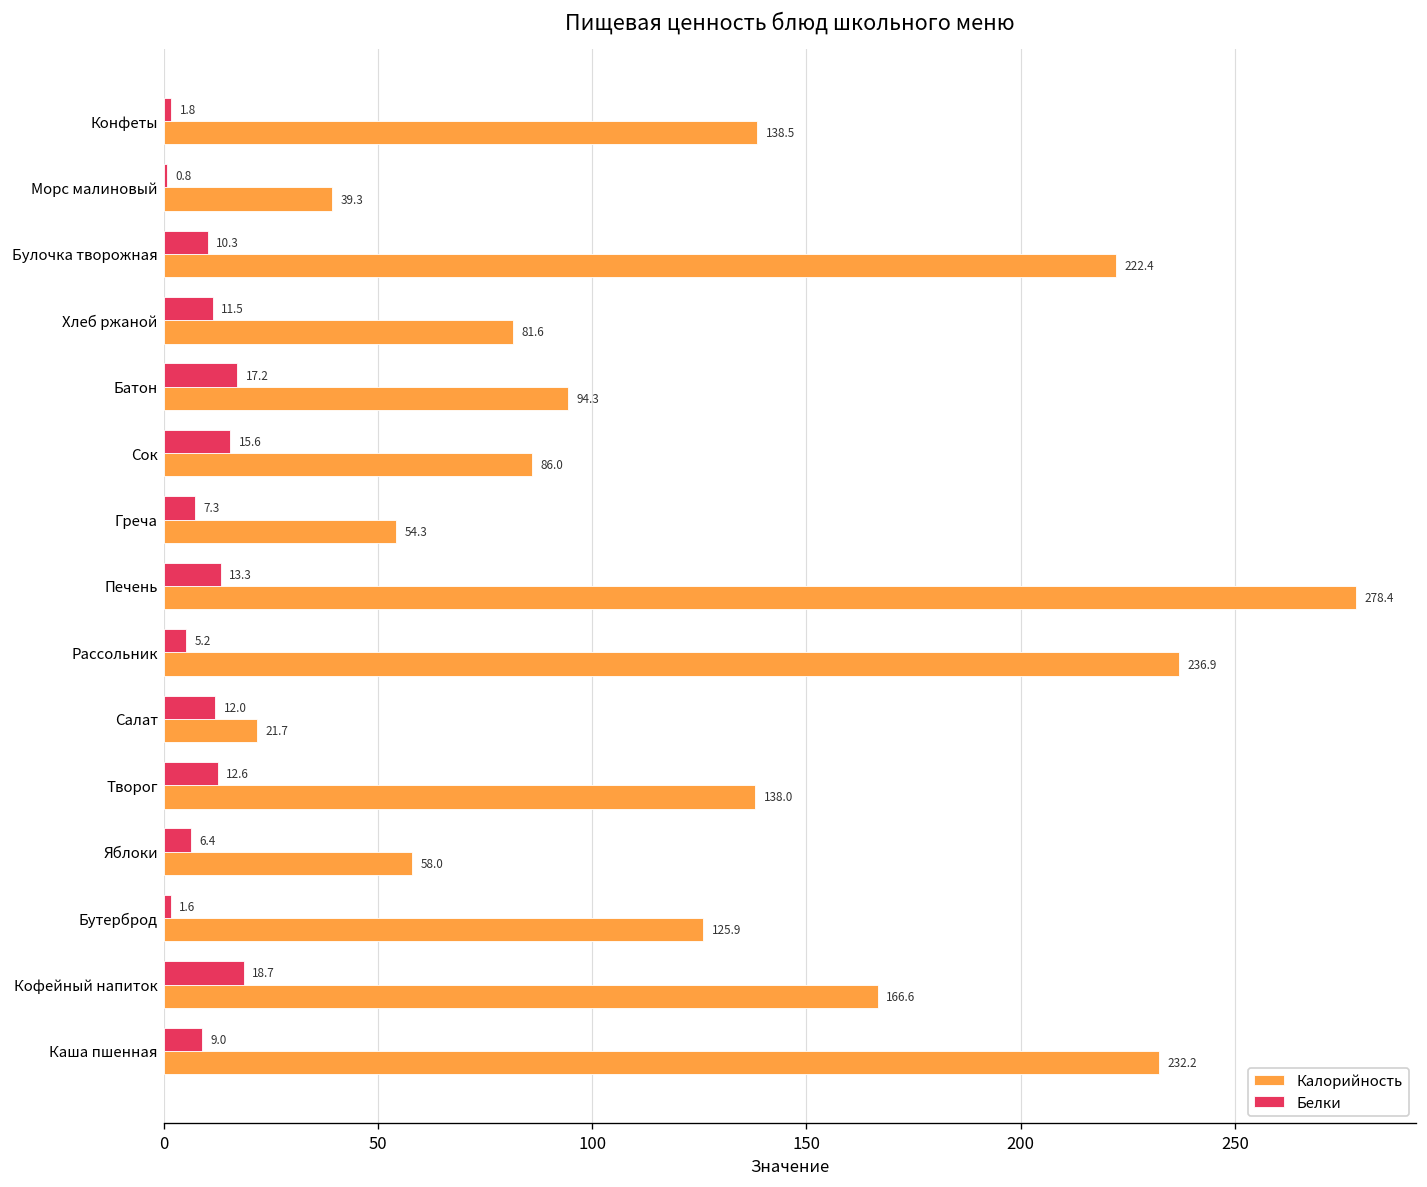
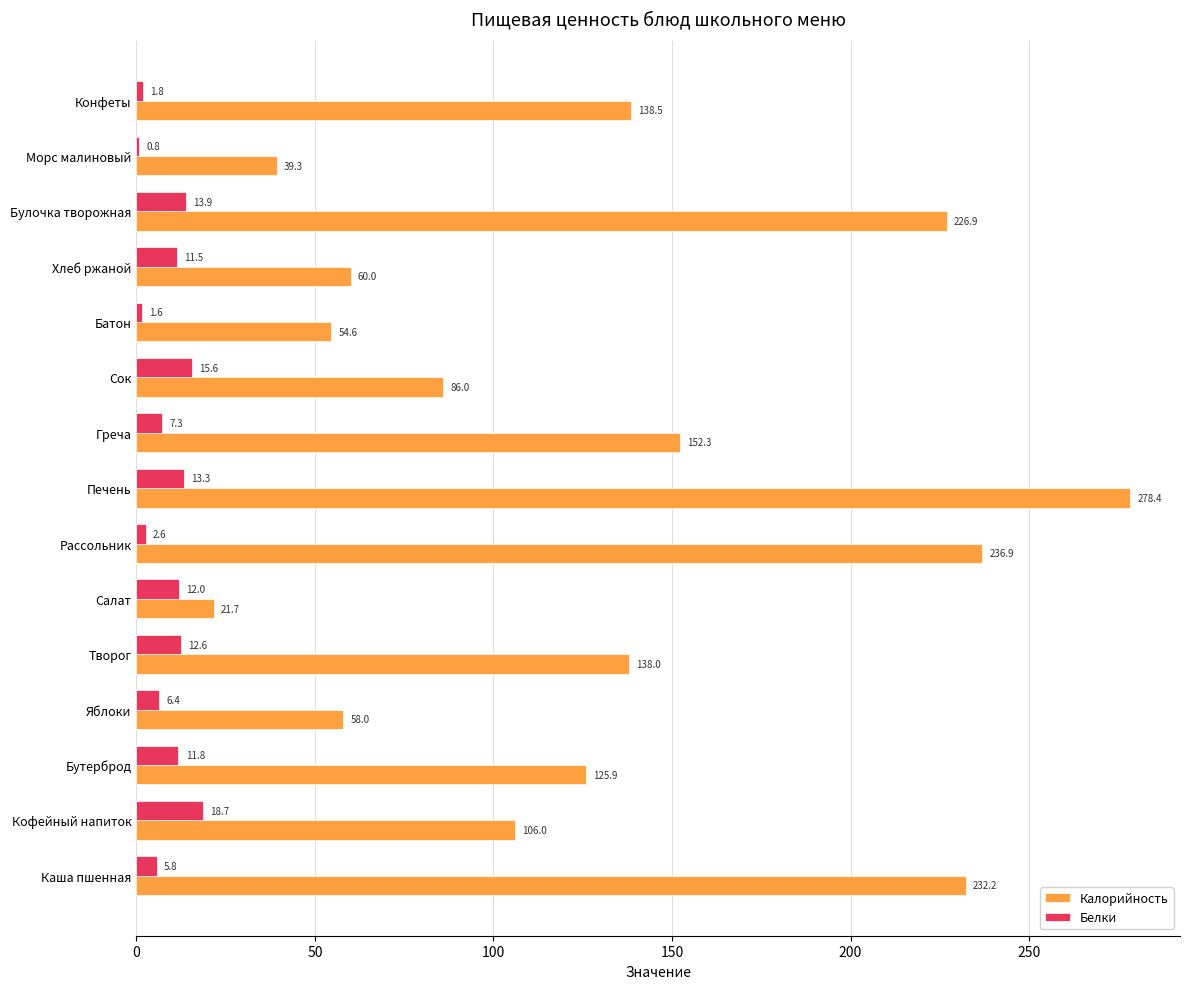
Белки, Булочка творожная: 10.3 -> 13.9
Калорийность, Булочка творожная: 222.4 -> 226.9
Калорийность, Хлеб ржаной: 81.6 -> 60.0
Белки, Батон: 17.2 -> 1.6
Калорийность, Батон: 94.3 -> 54.6
Калорийность, Греча: 54.3 -> 152.3
Белки, Рассольник: 5.2 -> 2.6
Белки, Бутерброд: 1.6 -> 11.8
Калорийность, Кофейный напиток: 166.6 -> 106.0
Белки, Каша пшенная: 9.0 -> 5.8
